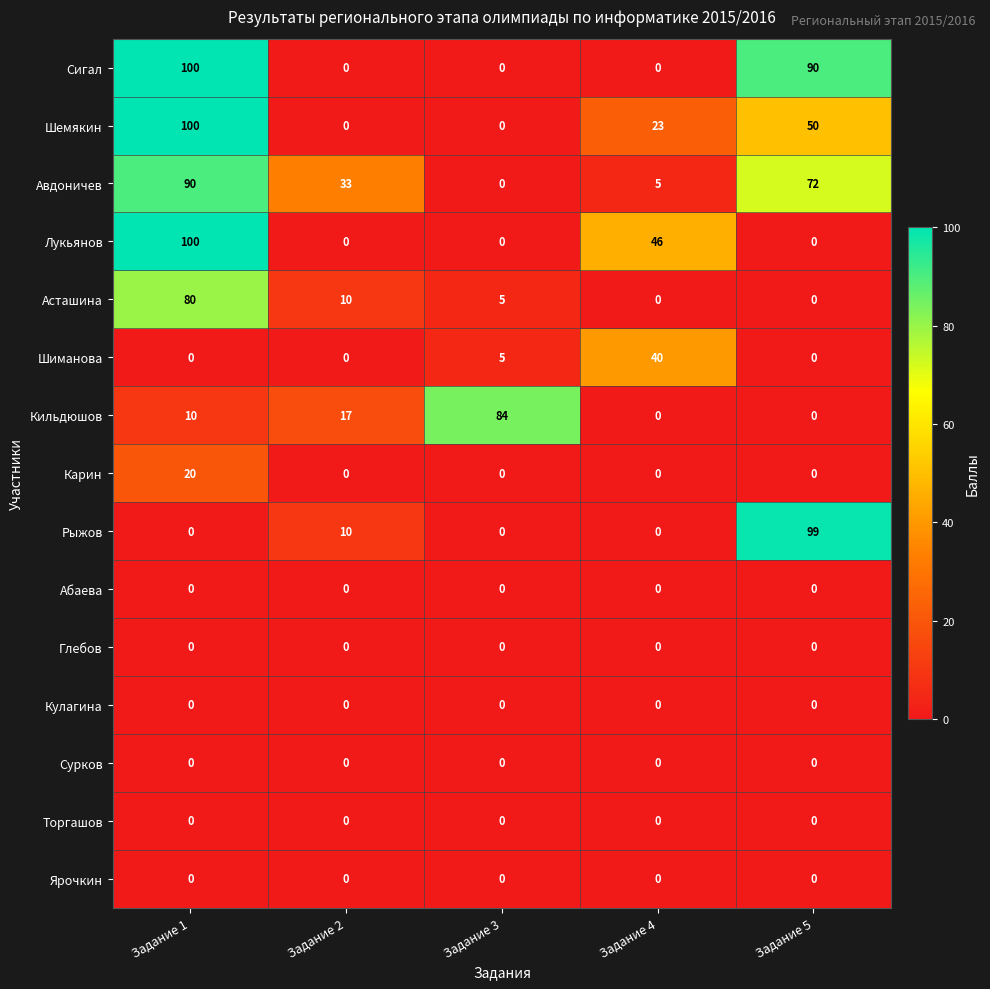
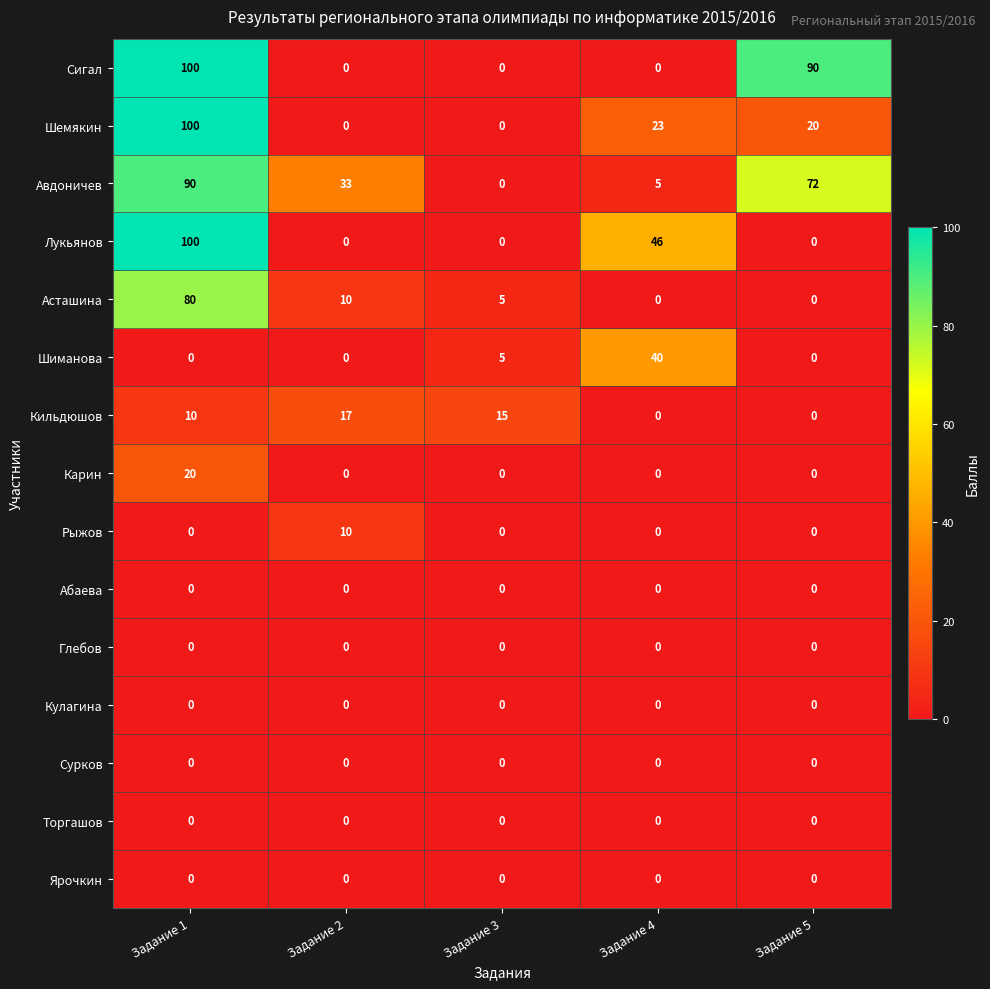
Шемякин, Задание 5: 50 -> 20
Кильдюшов, Задание 3: 84 -> 15
Рыжов, Задание 5: 99 -> 0
